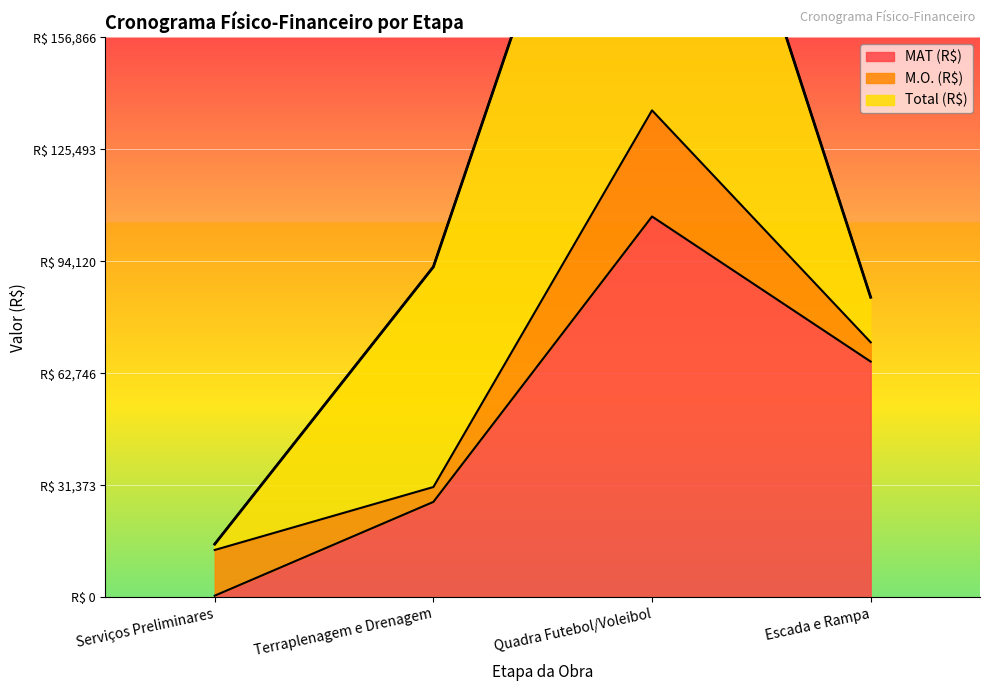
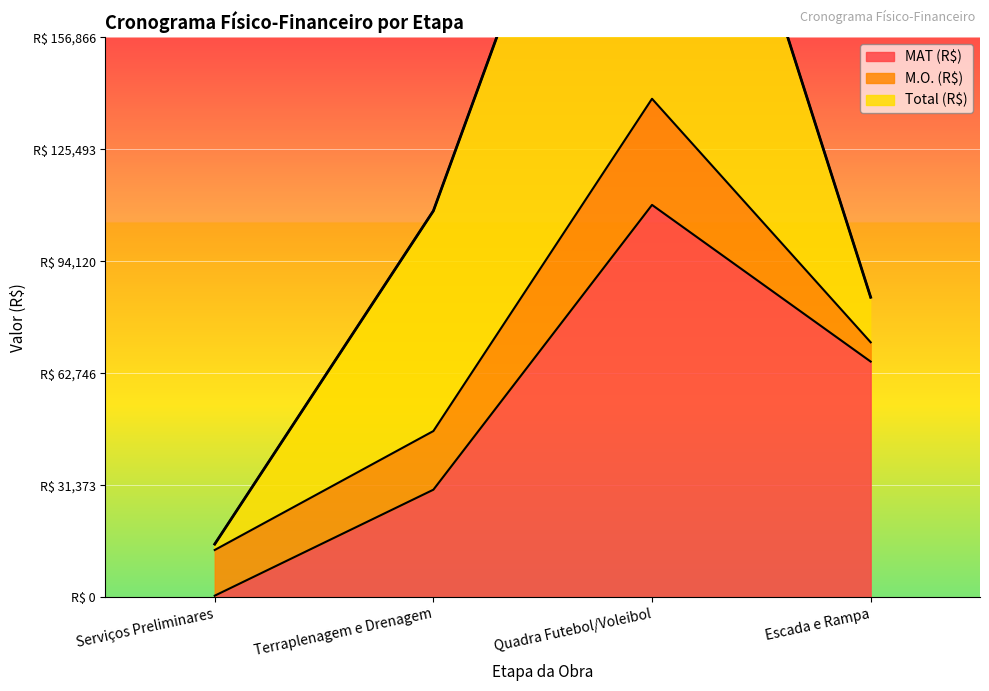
MAT (R$), Terraplenagem e Drenagem: R$ 27,000 -> R$ 30,000
M.O. (R$), Terraplenagem e Drenagem: R$ 4,000 -> R$ 16,000
MAT (R$), Quadra Futebol/Voleibol: R$ 107,000 -> R$ 110,000
